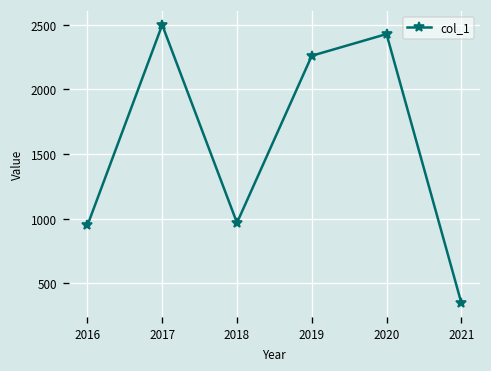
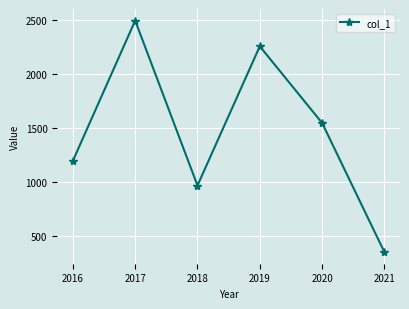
2016: 950 -> 1200
2020: 2430 -> 1550
